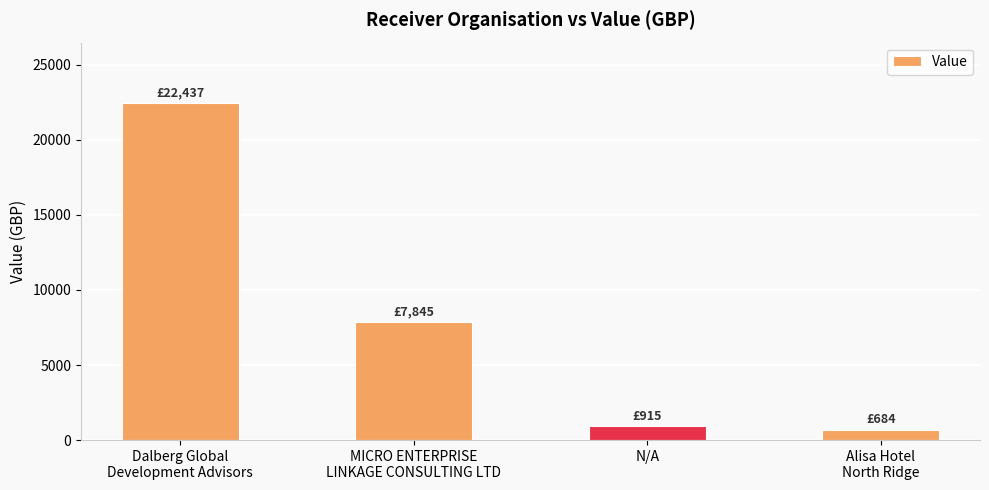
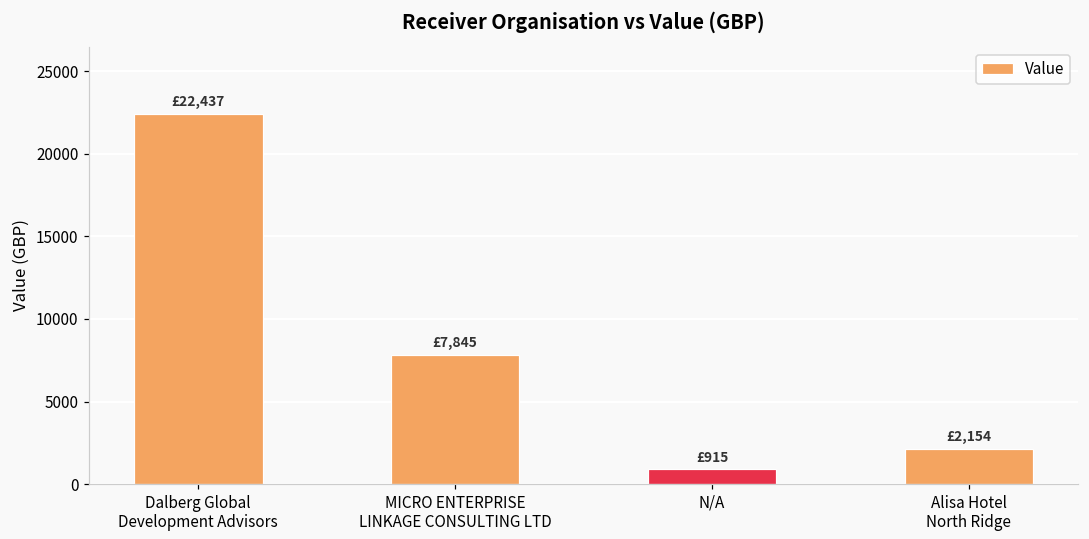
Alisa Hotel North Ridge: £684 -> £2,154
